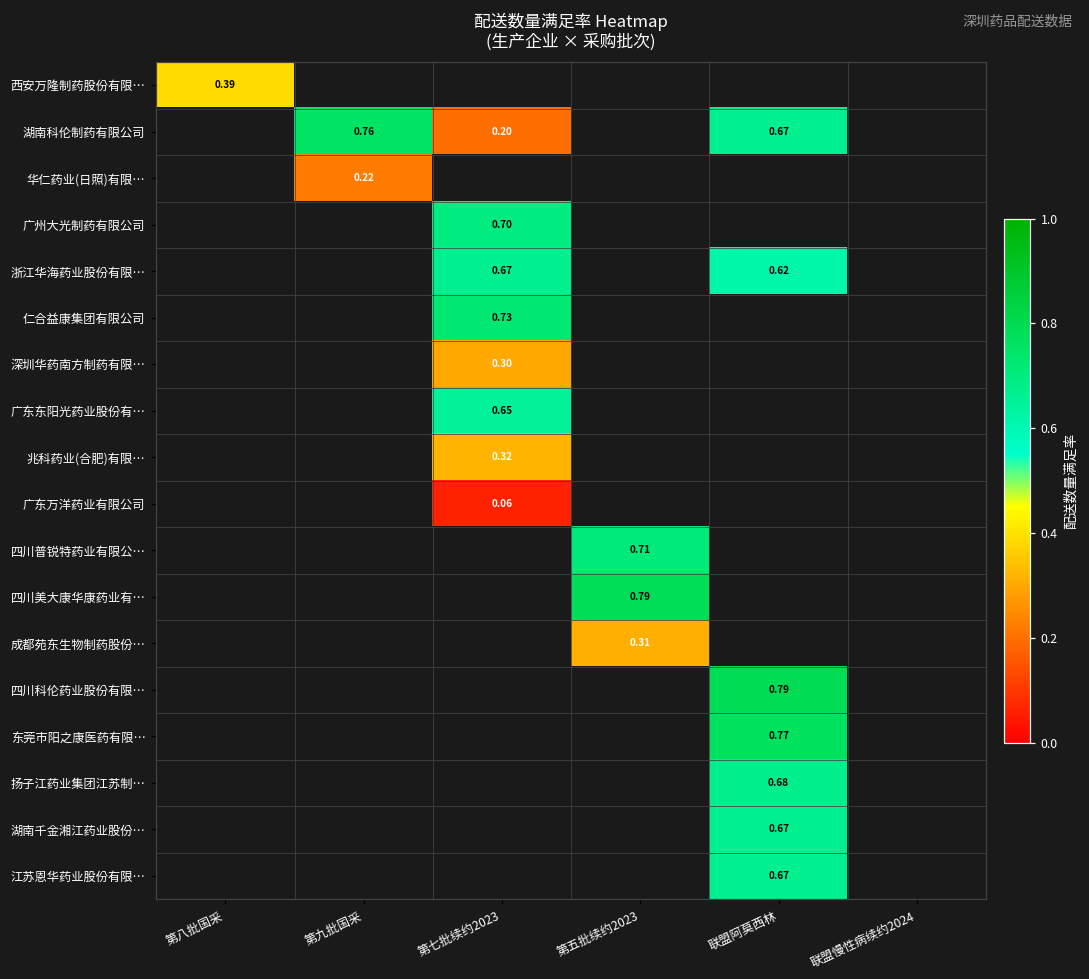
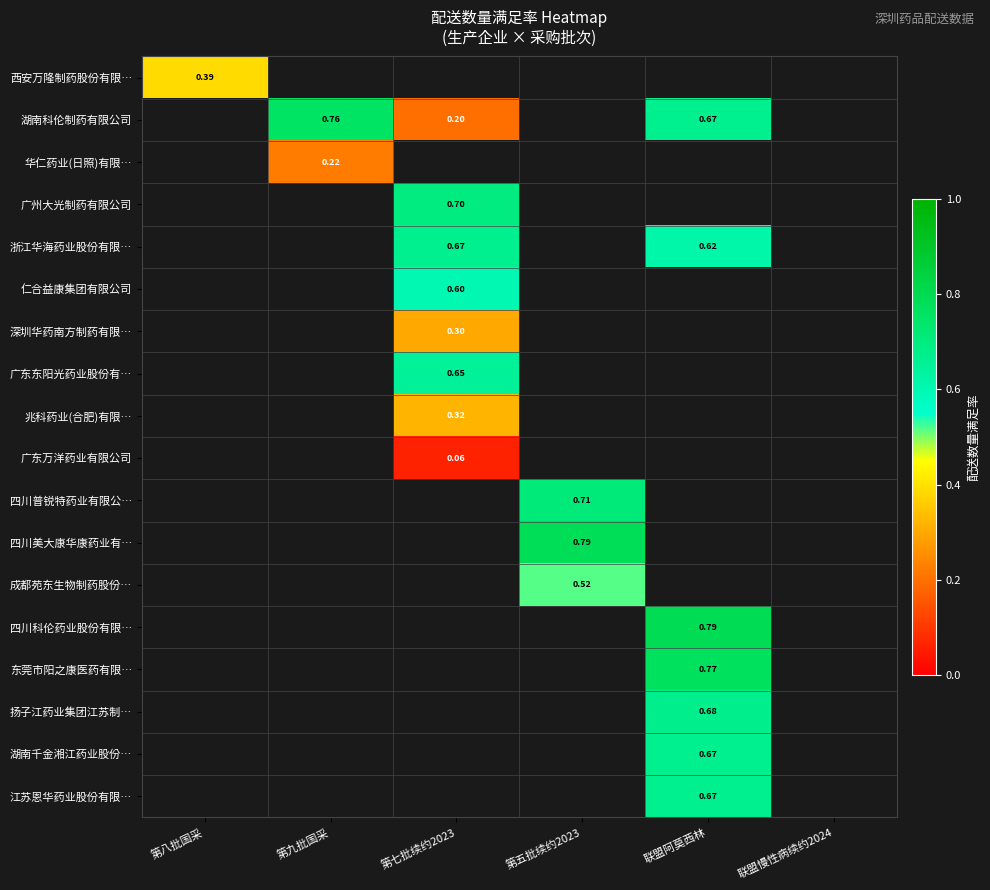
仁合益康集团有限公司, 第七批续约2023: 0.73 -> 0.60
成都苑东生物制药股份…, 第五批续约2023: 0.31 -> 0.52
